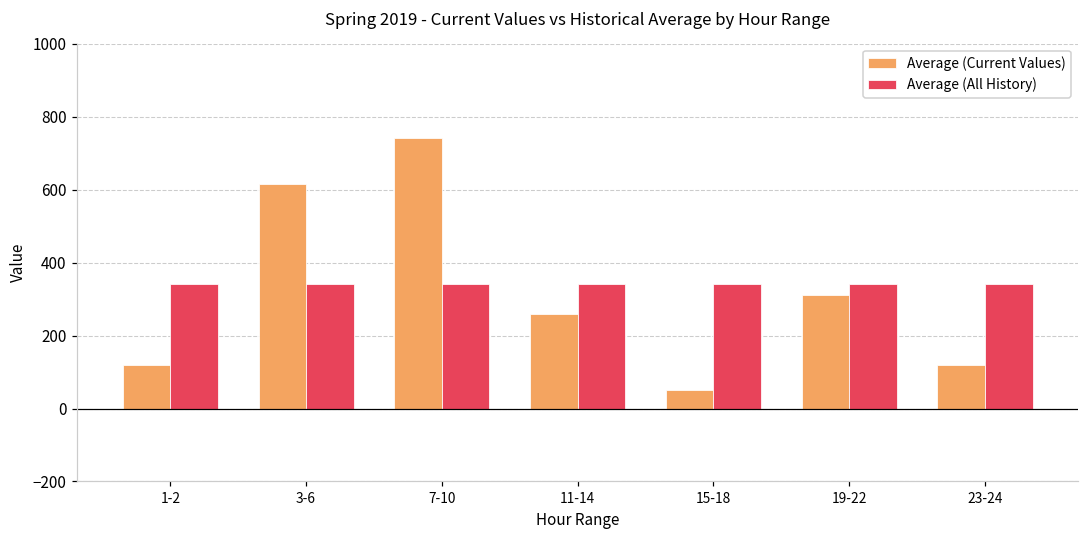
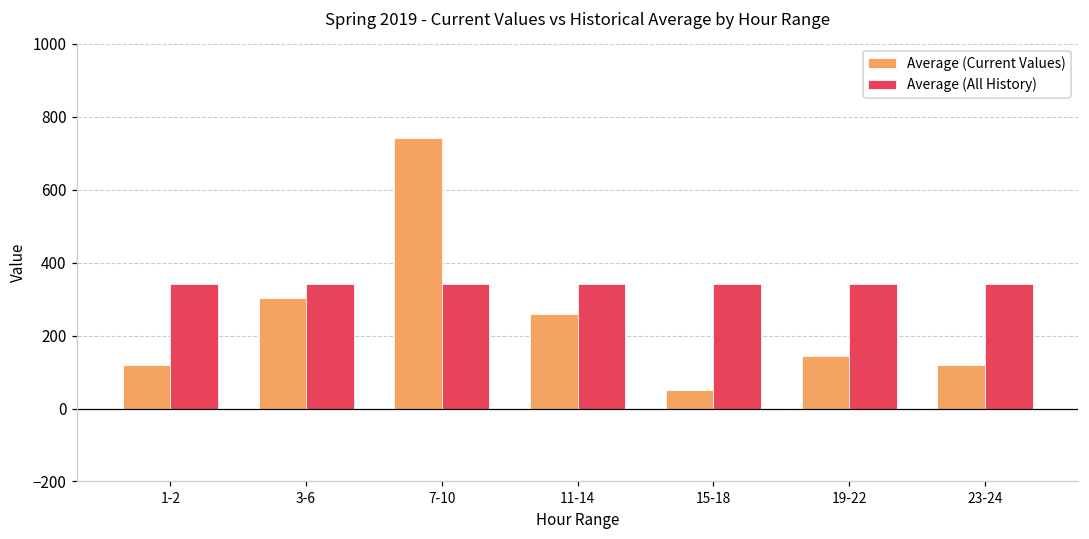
Average (Current Values), 3-6: 620 -> 300
Average (Current Values), 19-22: 310 -> 140
